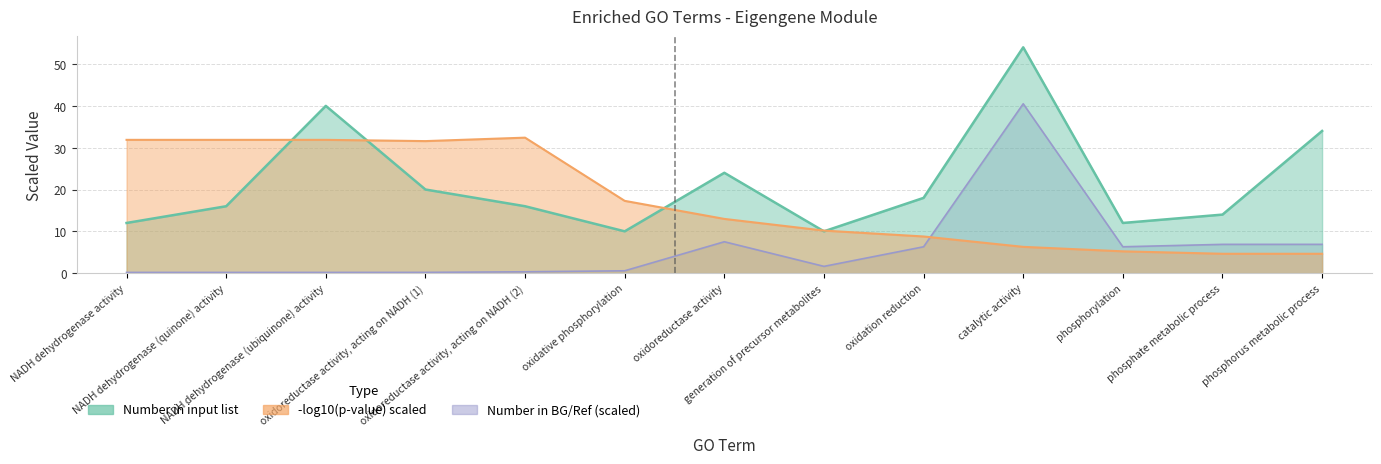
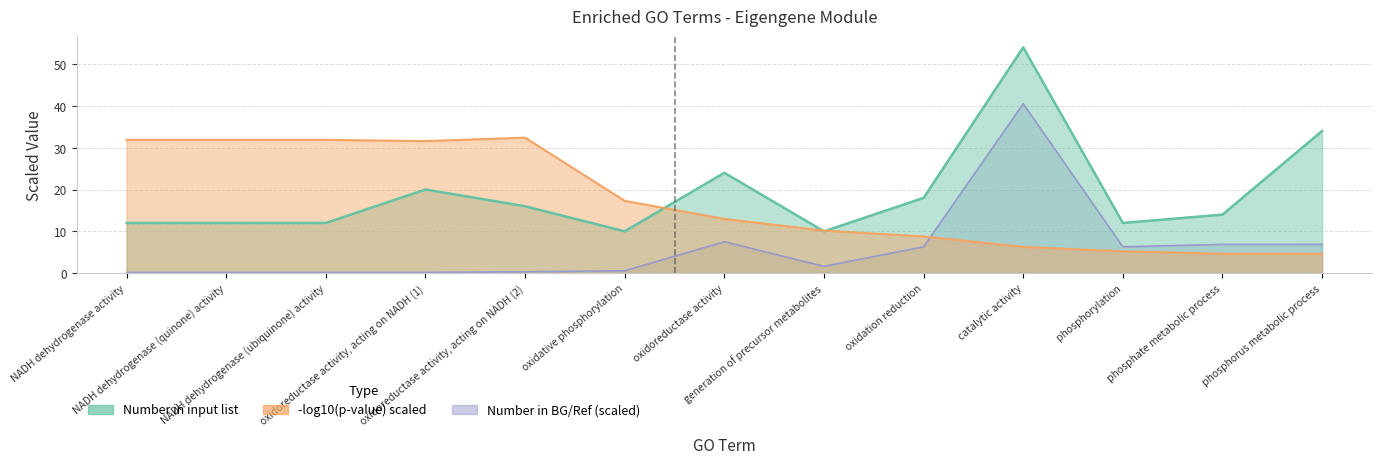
Number in input list, NADH dehydrogenase (quinone) activity: 16 -> 12
Number in input list, NADH dehydrogenase (ubiquinone) activity: 40 -> 12
